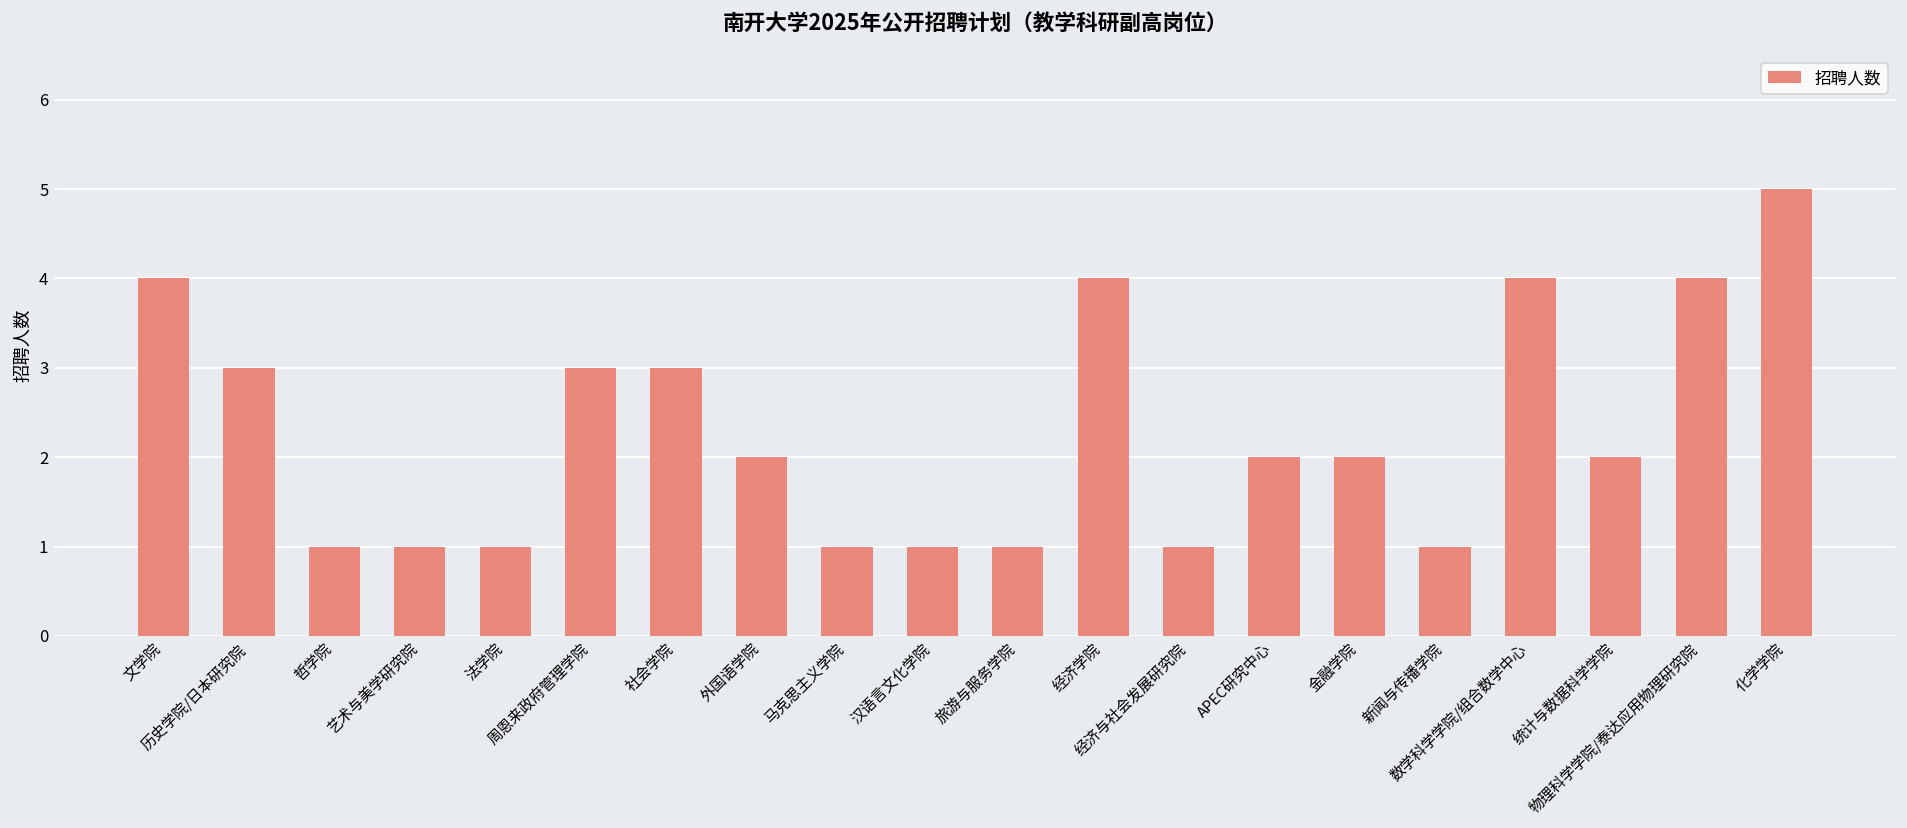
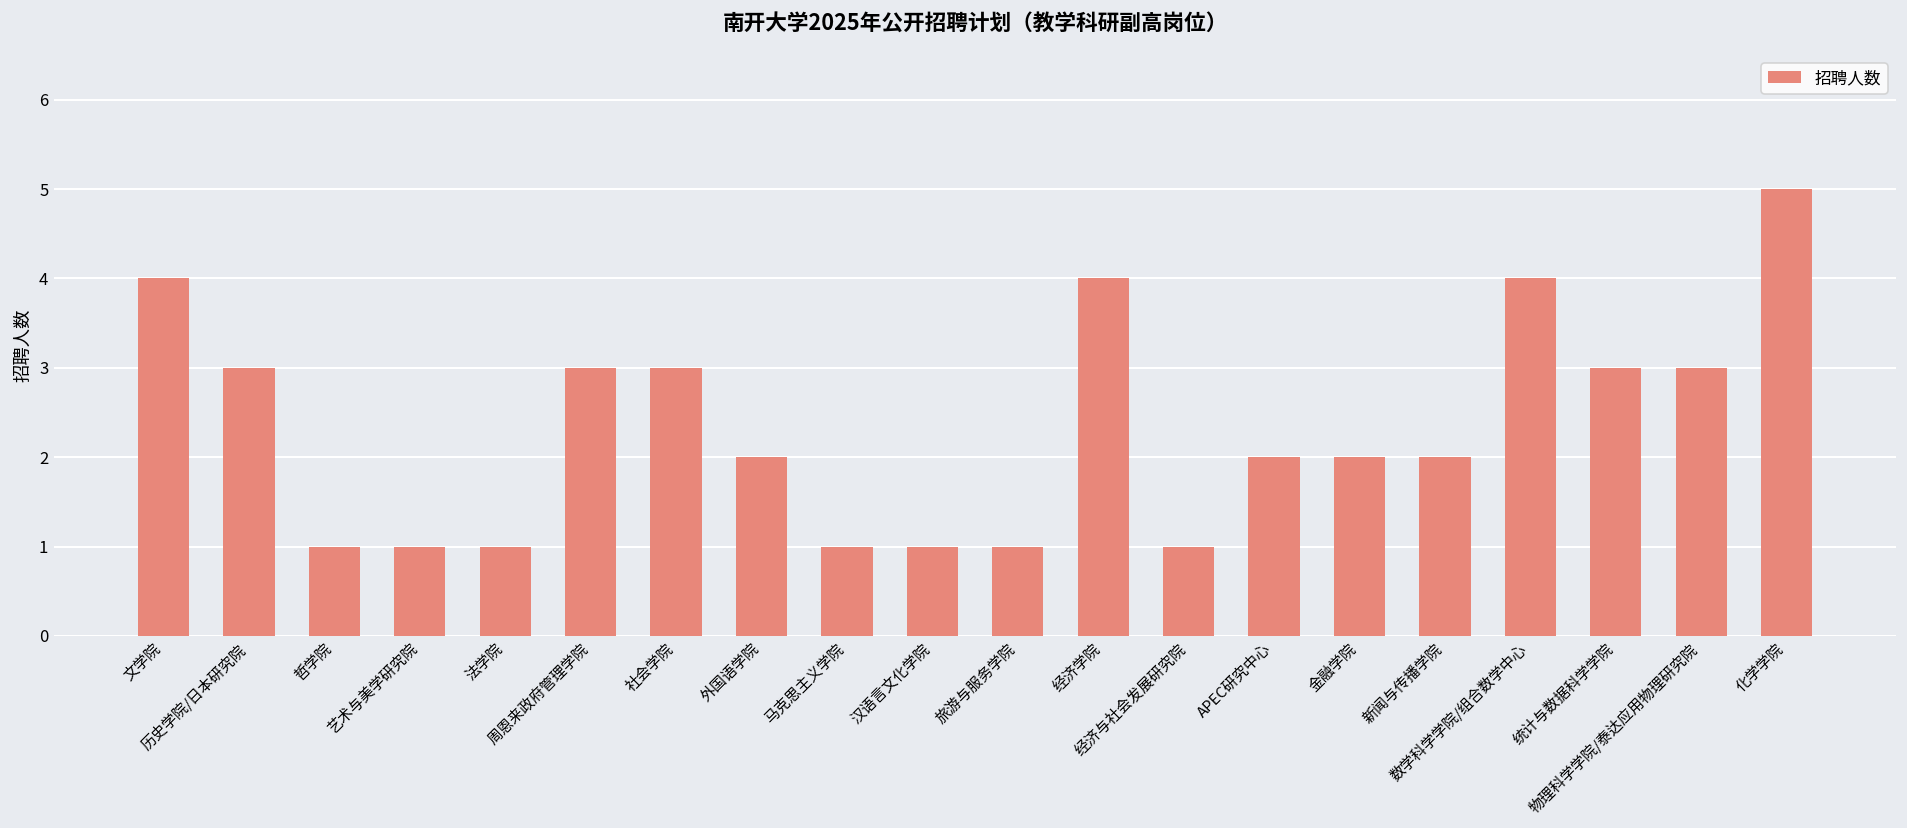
新闻与传播学院: 1 -> 2
统计与数据科学学院: 2 -> 3
物理科学学院/泰达应用物理研究院: 4 -> 3
